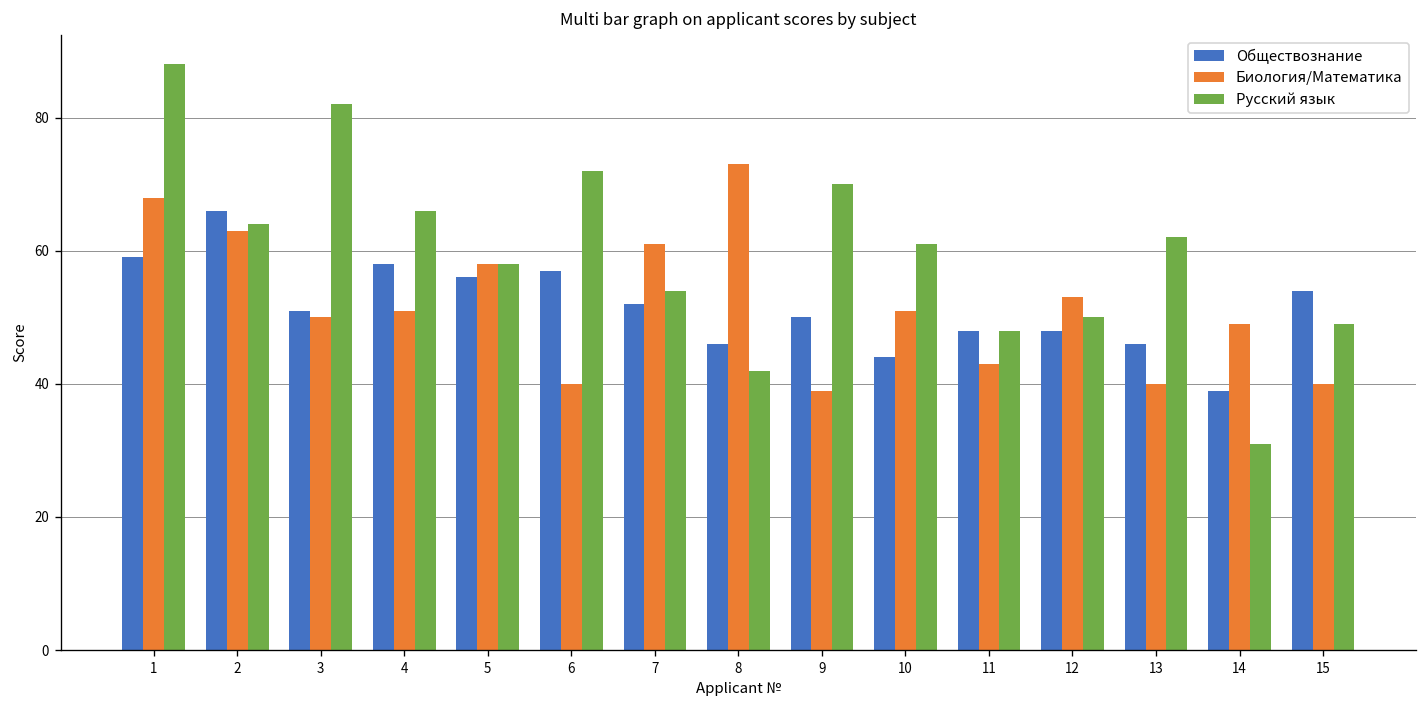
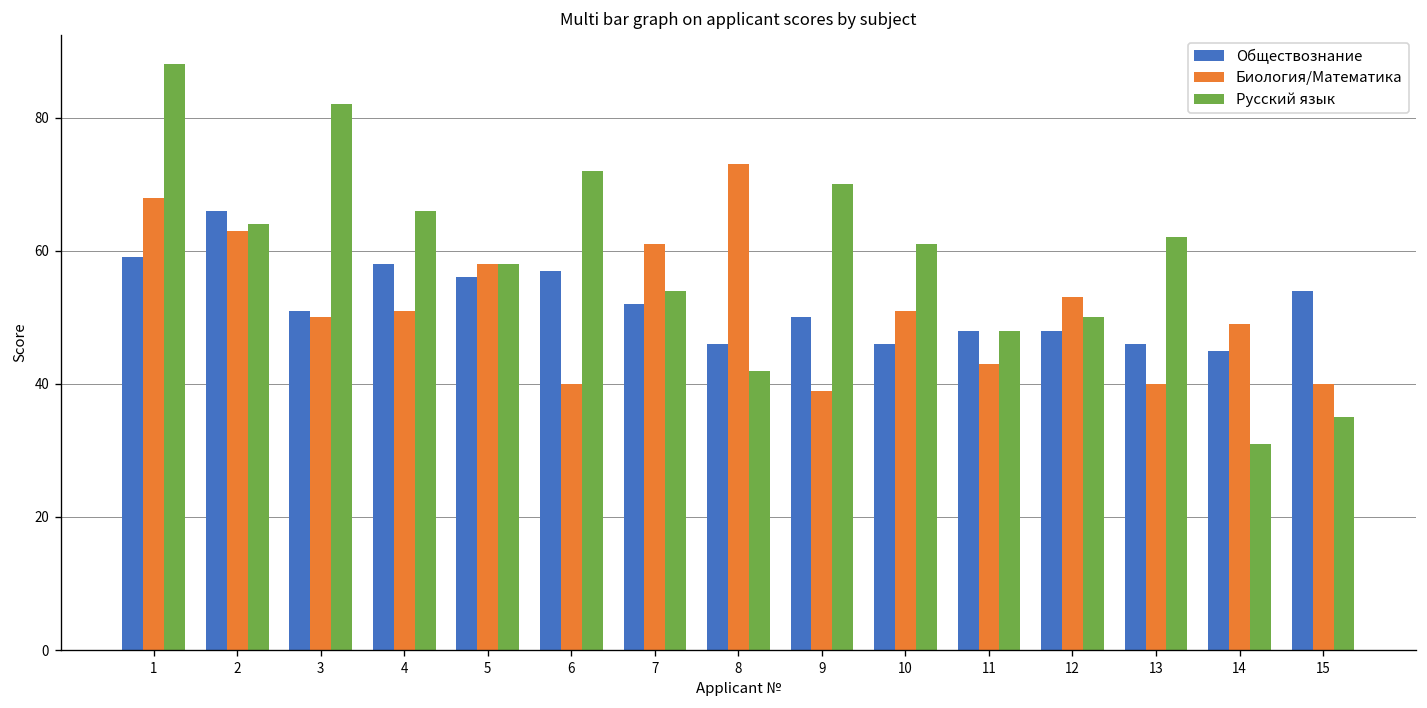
Обществознание, 10: 44 -> 46
Обществознание, 14: 39 -> 45
Русский язык, 15: 49 -> 35
